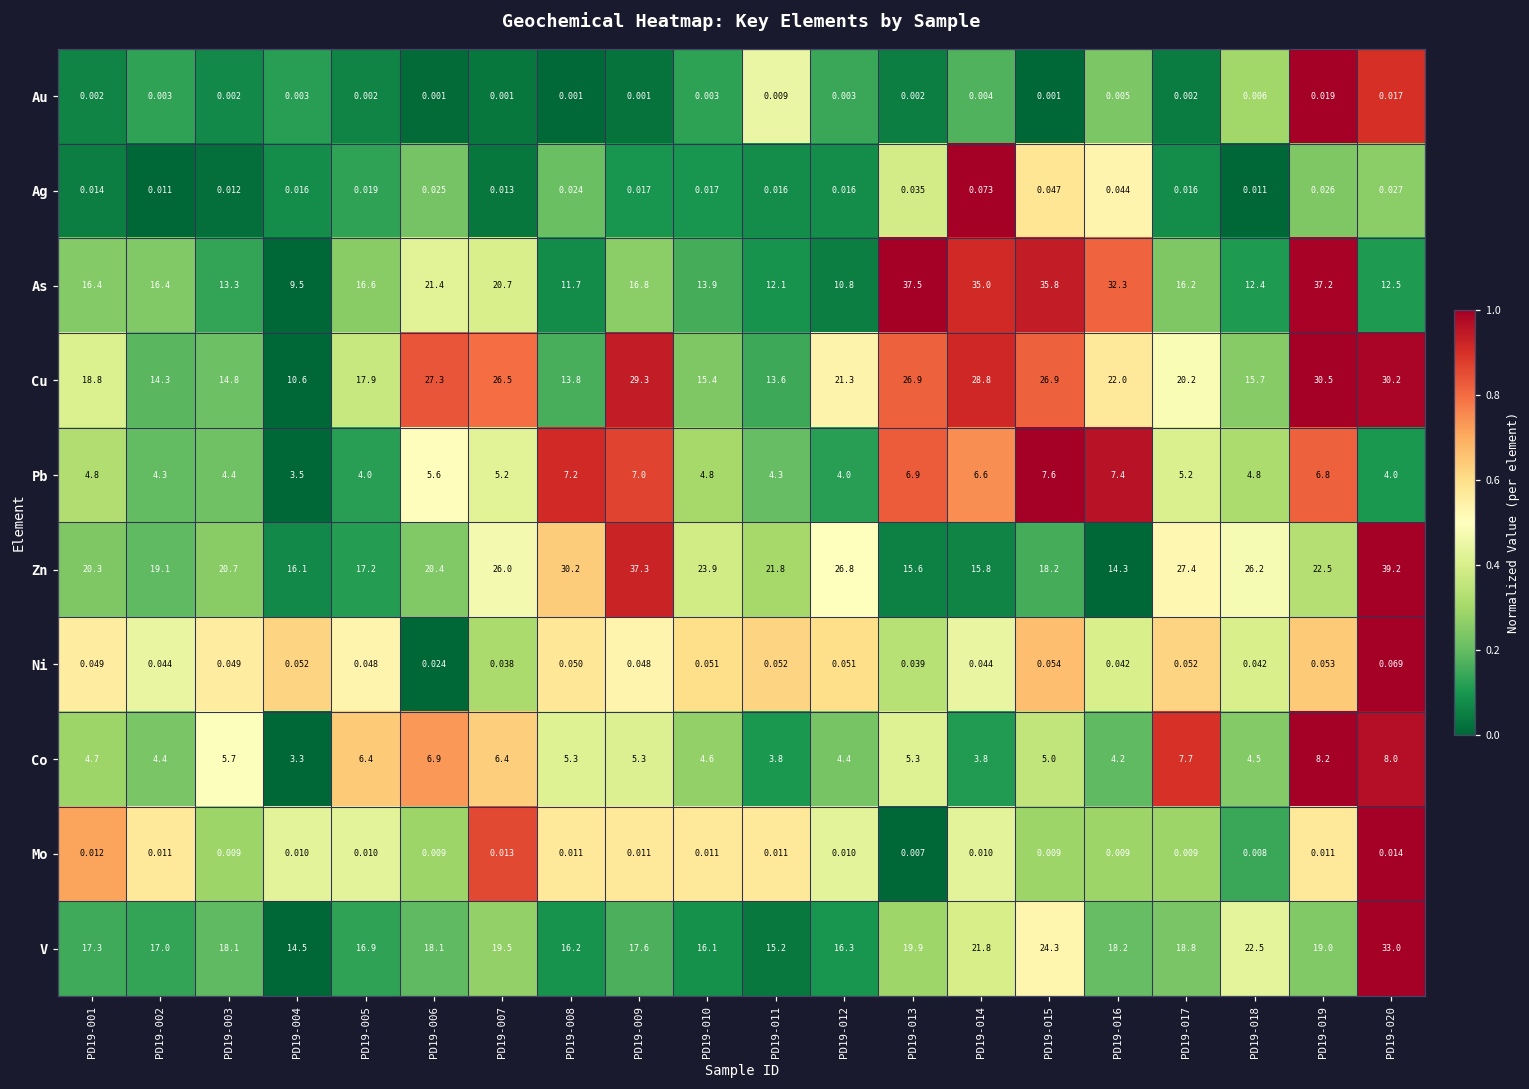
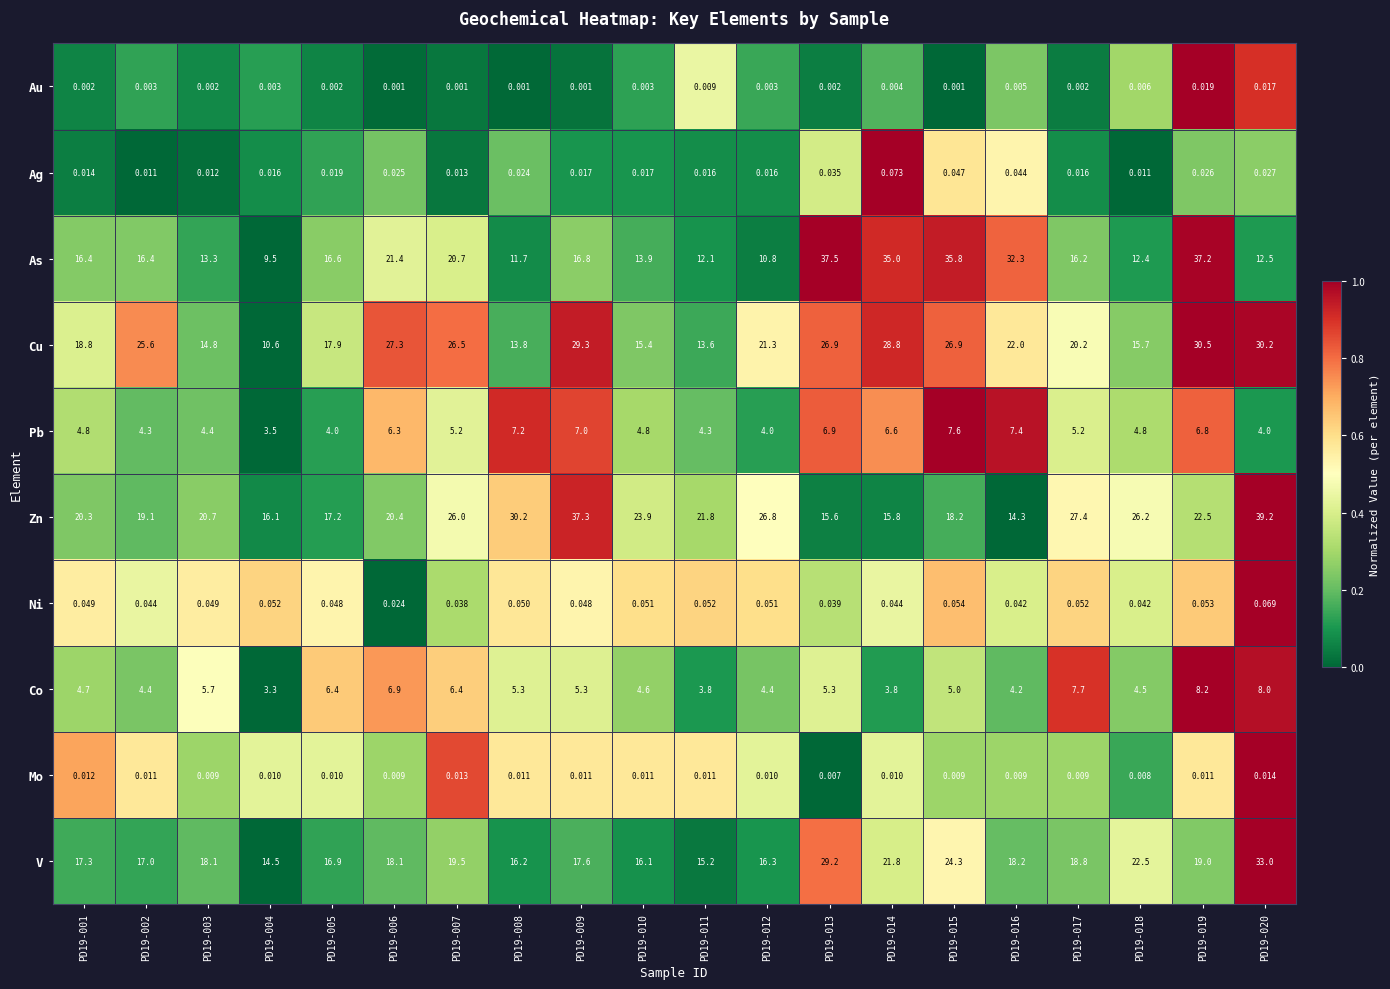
Cu, PD19-002: 14.3 -> 25.6
Pb, PD19-006: 5.6 -> 6.3
V, PD19-013: 19.9 -> 29.2
